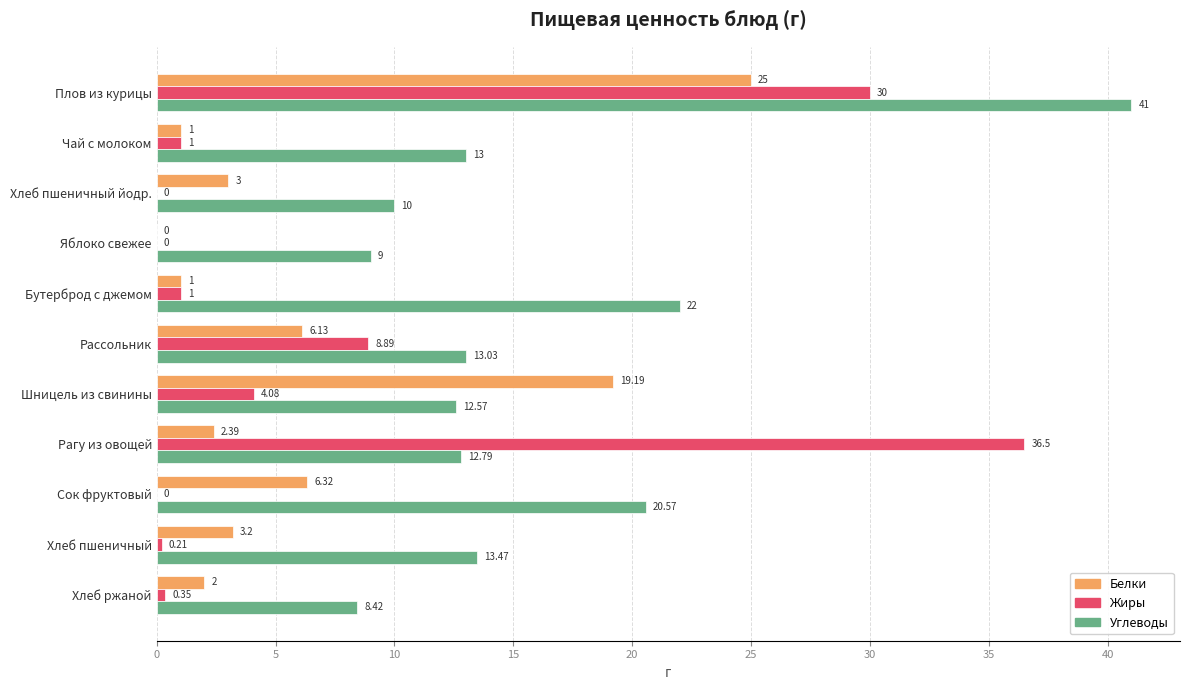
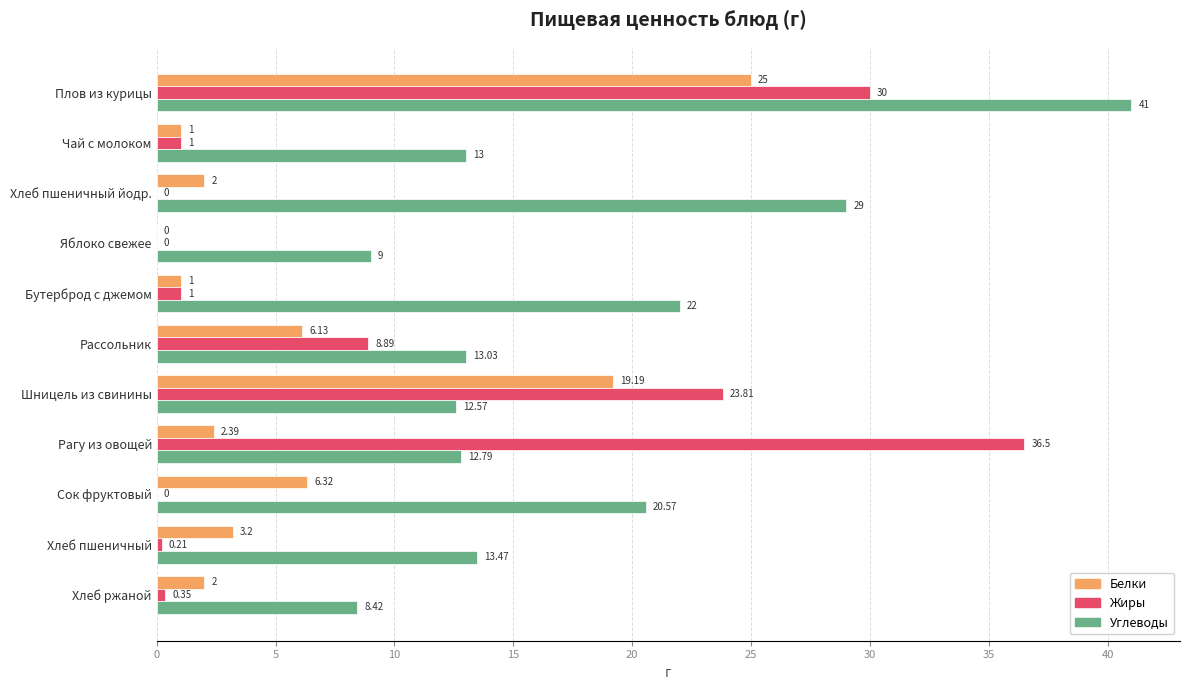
Белки, Хлеб пшеничный йодр.: 3 -> 2
Углеводы, Хлеб пшеничный йодр.: 10 -> 29
Жиры, Шницель из свинины: 4.08 -> 23.81
